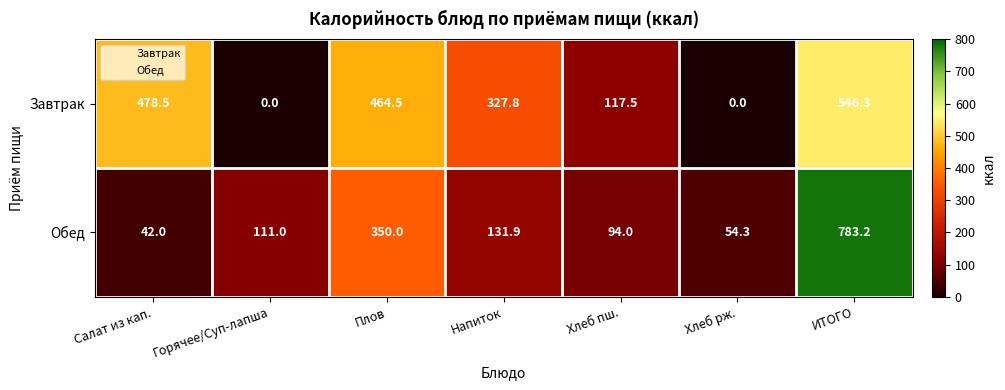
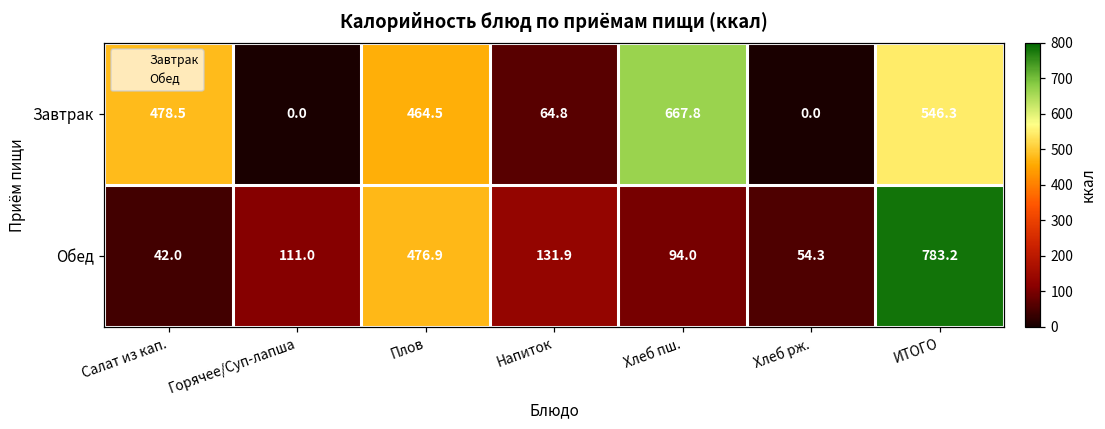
Завтрак, Напиток: 327.8 -> 64.8
Завтрак, Хлеб пш.: 117.5 -> 667.8
Обед, Плов: 350.0 -> 476.9
